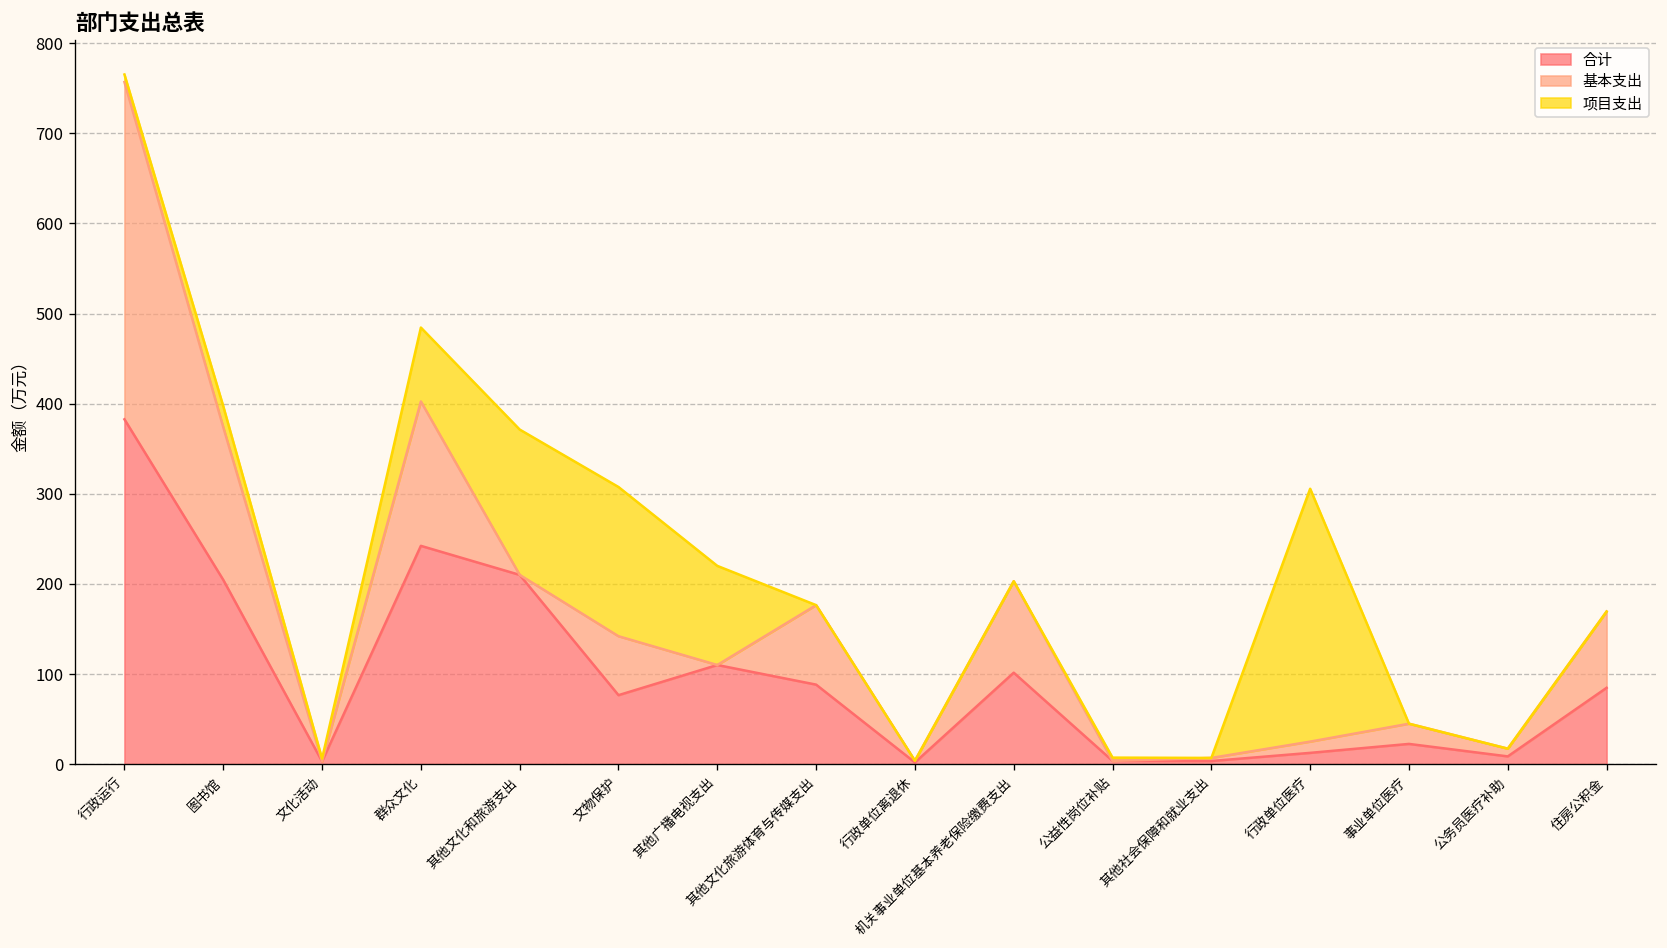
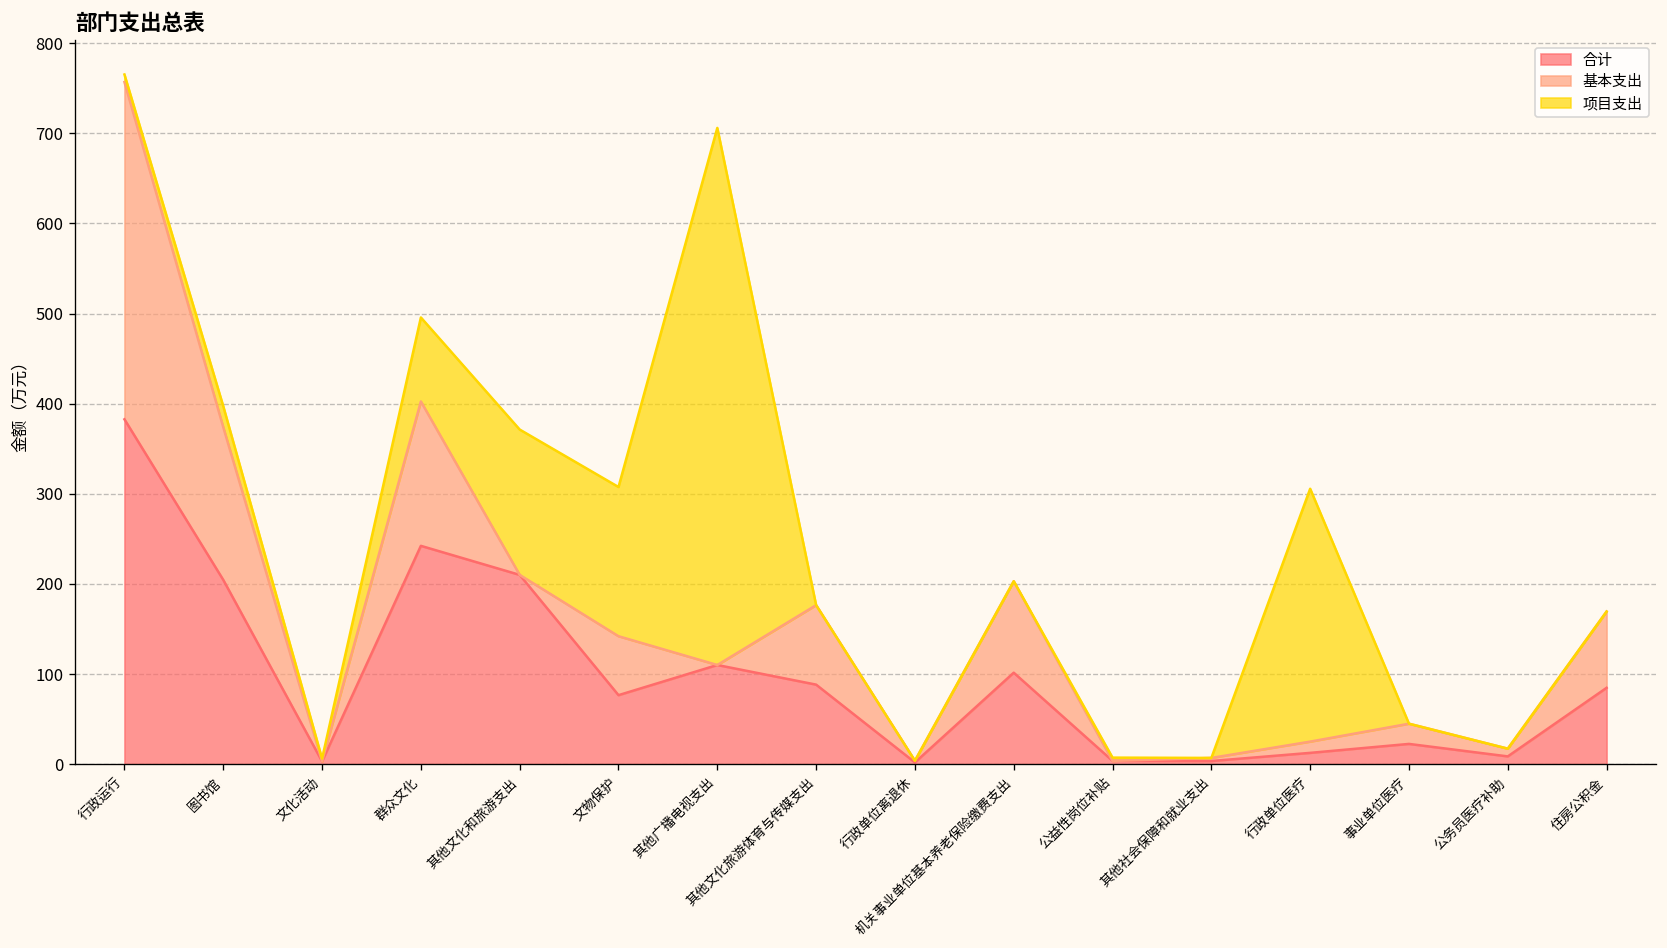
项目支出, 群众文化: 80 -> 90
项目支出, 其他广播电视支出: 110 -> 600
